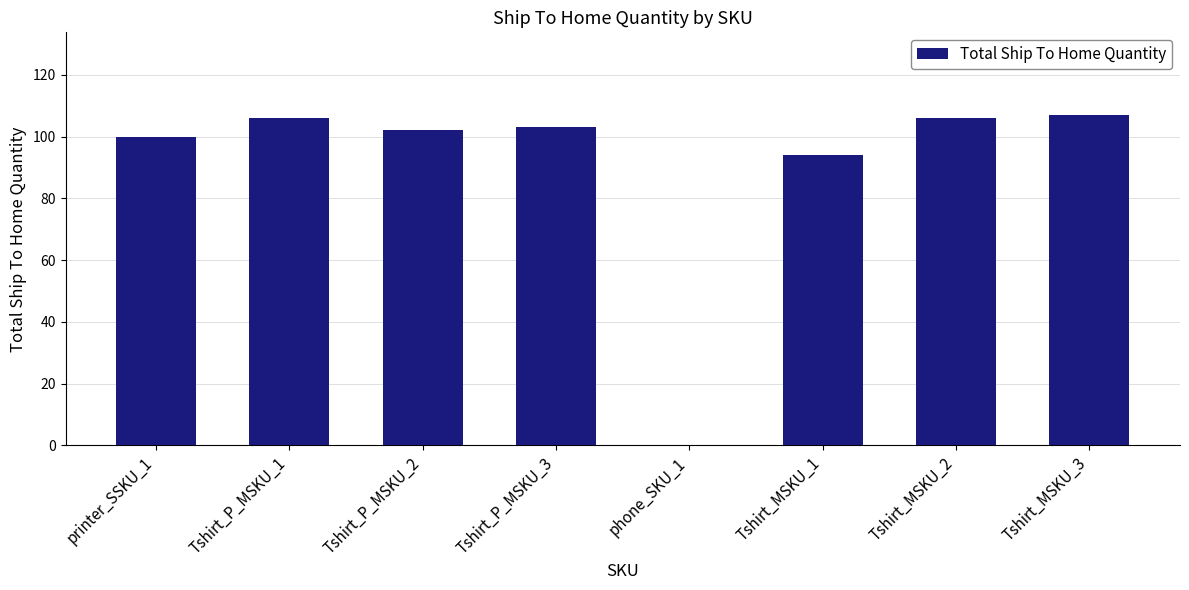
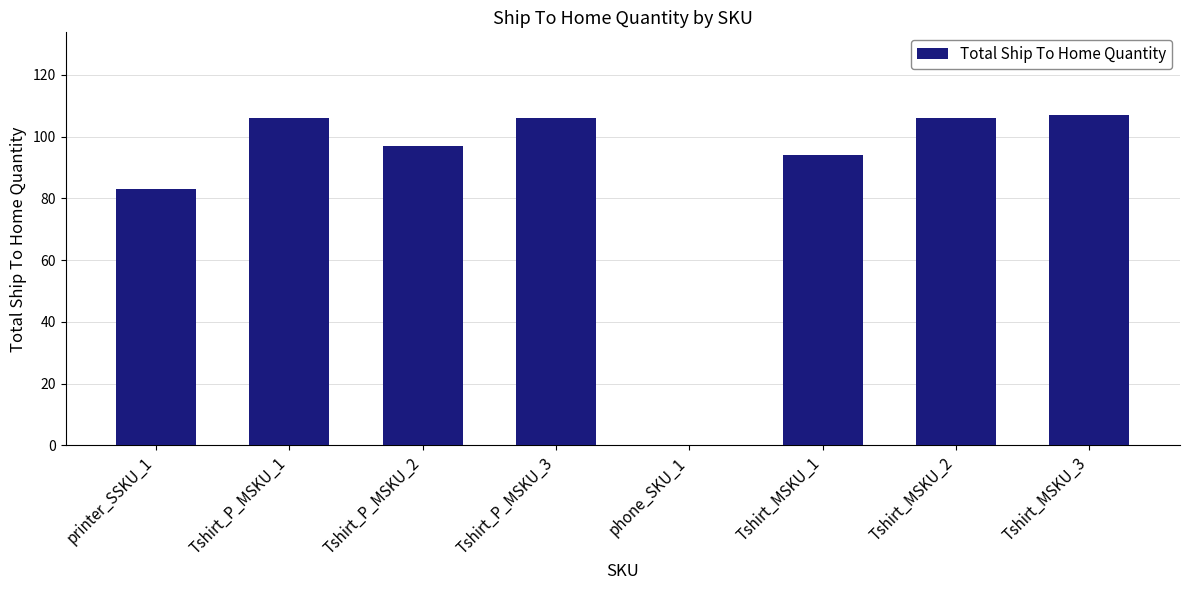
printer_SSKU_1: 100 -> 83
Tshirt_P_MSKU_2: 102 -> 97
Tshirt_P_MSKU_3: 103 -> 106
